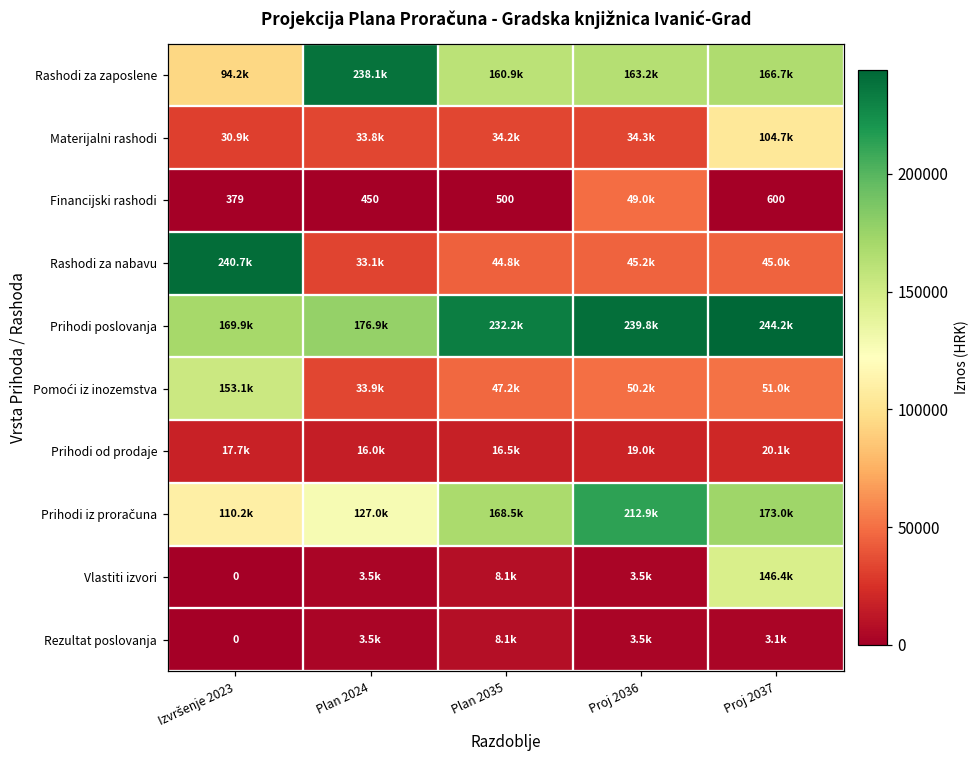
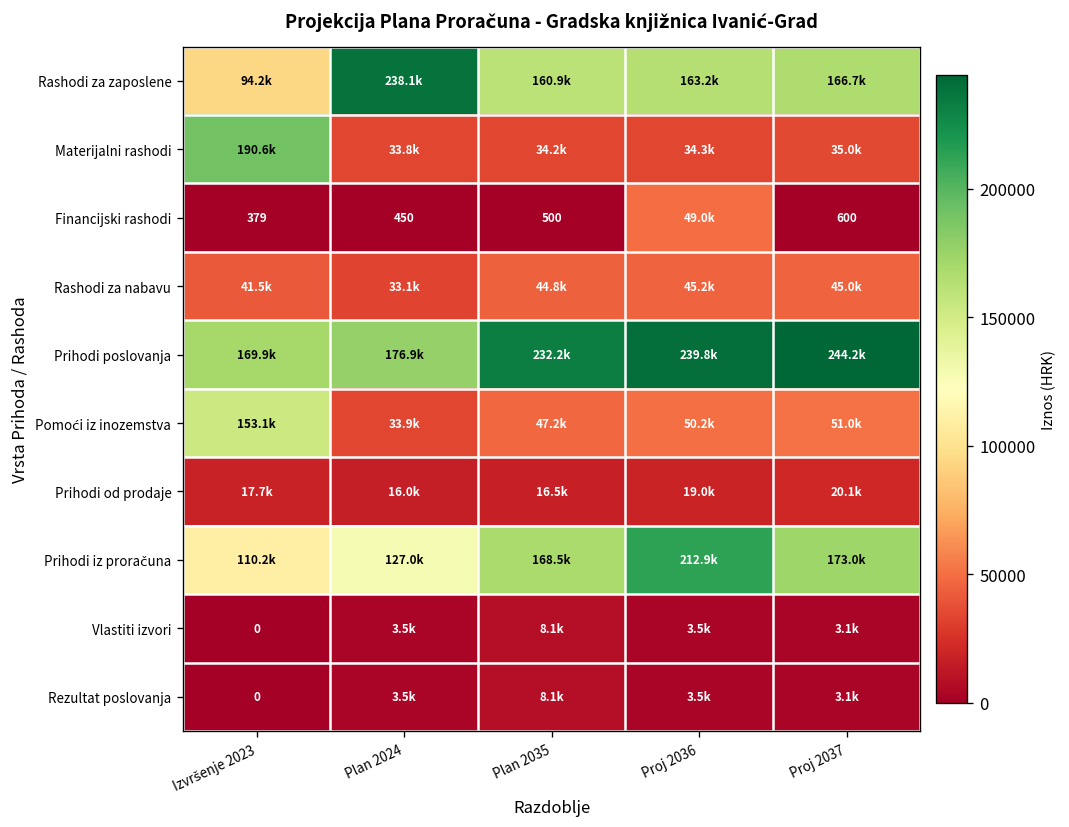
Materijalni rashodi, Izvršenje 2023: 30.9k -> 190.6k
Materijalni rashodi, Proj 2037: 104.7k -> 35.0k
Rashodi za nabavu, Izvršenje 2023: 240.7k -> 41.5k
Vlastiti izvori, Proj 2037: 146.4k -> 3.1k
